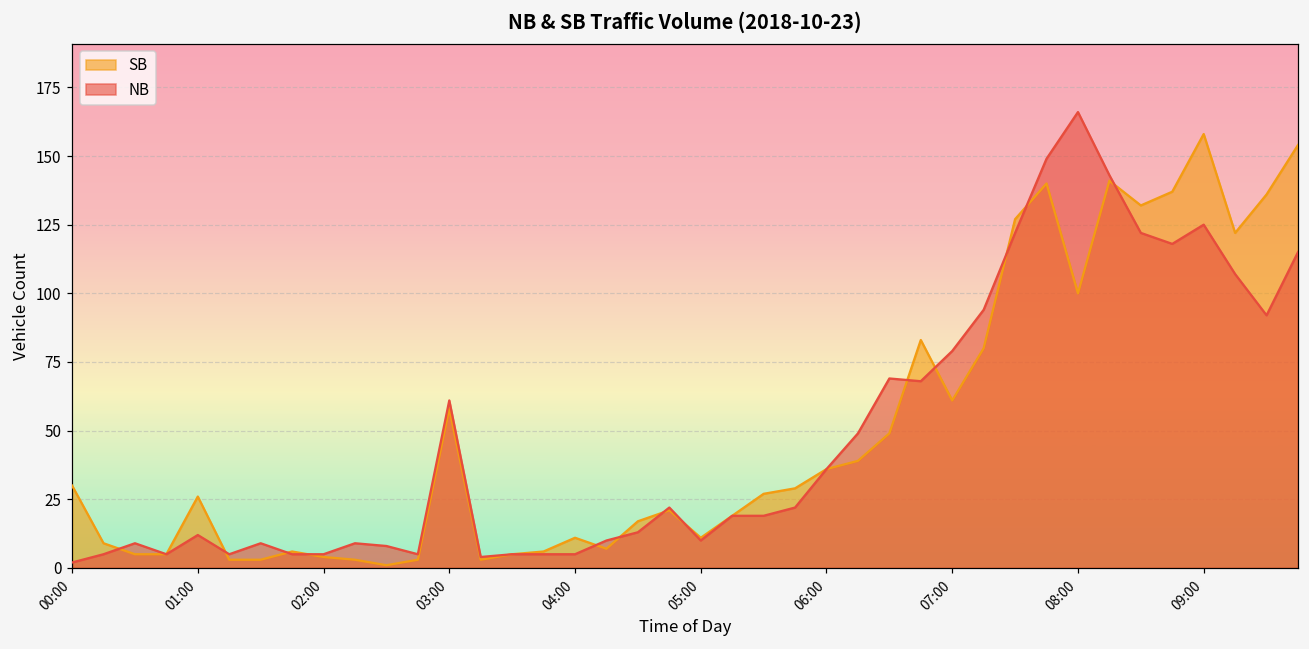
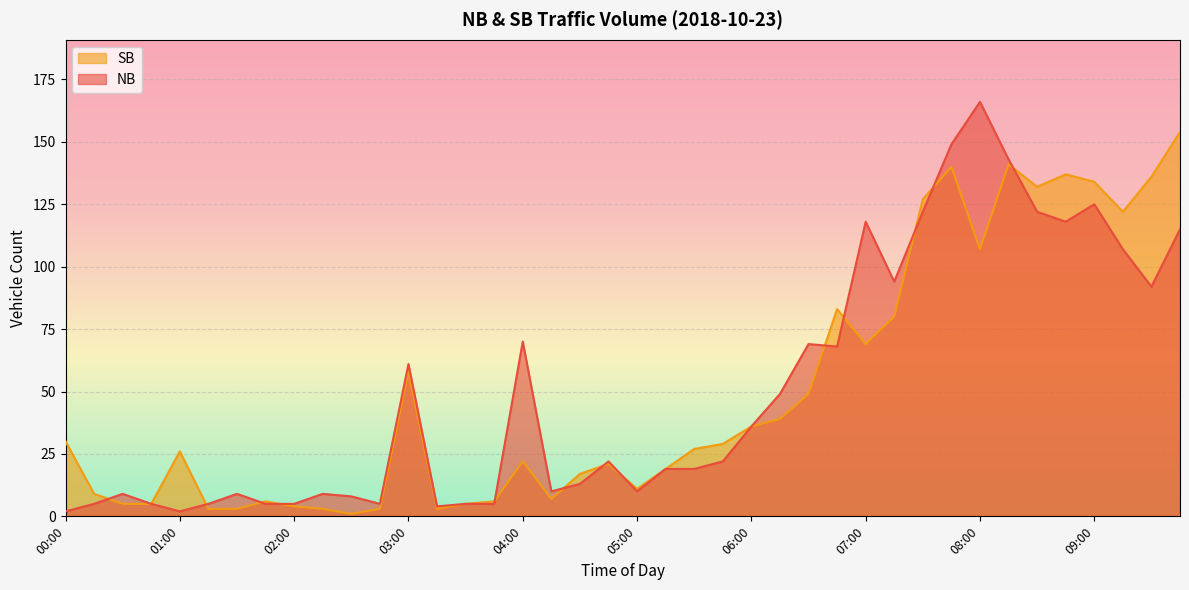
NB, 01:00: 12 -> 2
SB, 04:00: 11 -> 22
NB, 04:00: 5 -> 70
SB, 07:00: 61 -> 69
NB, 07:00: 79 -> 118
SB, 08:00: 100 -> 107
SB, 09:00: 158 -> 134
